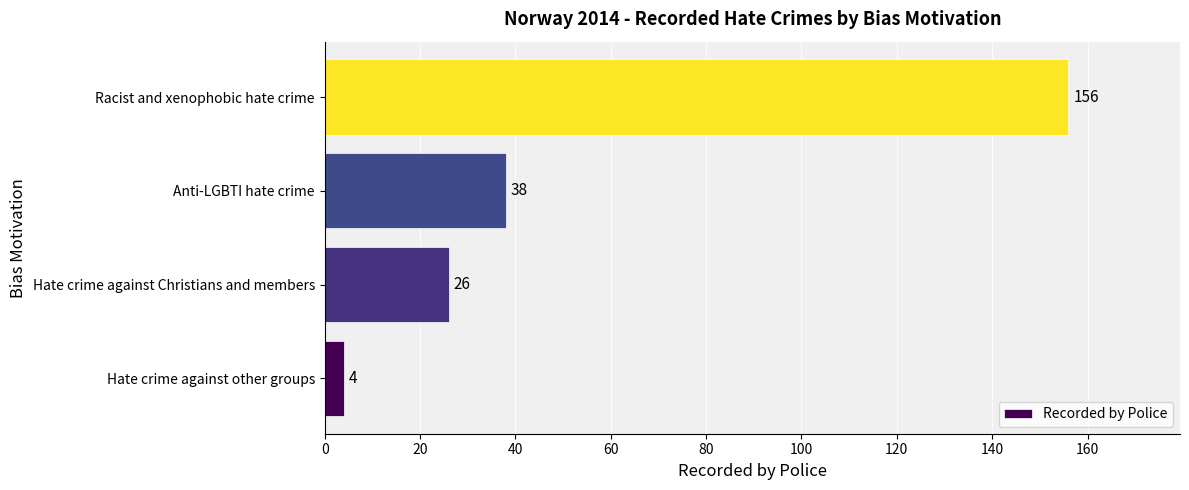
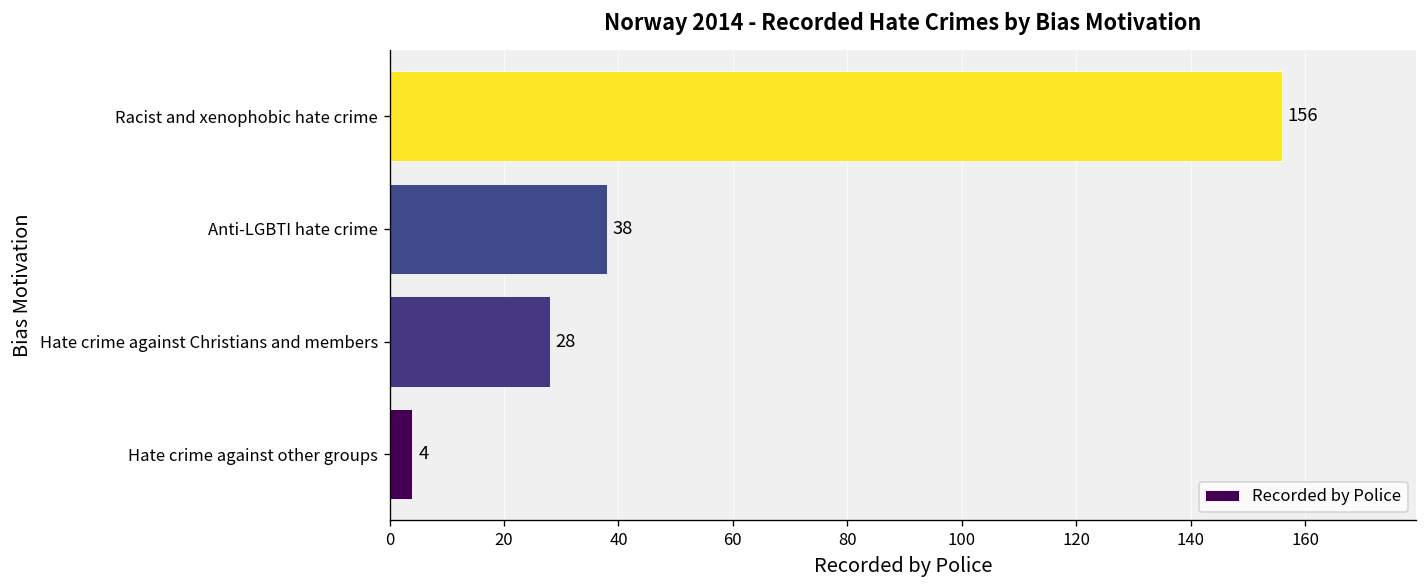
Hate crime against Christians and members: 26 -> 28
